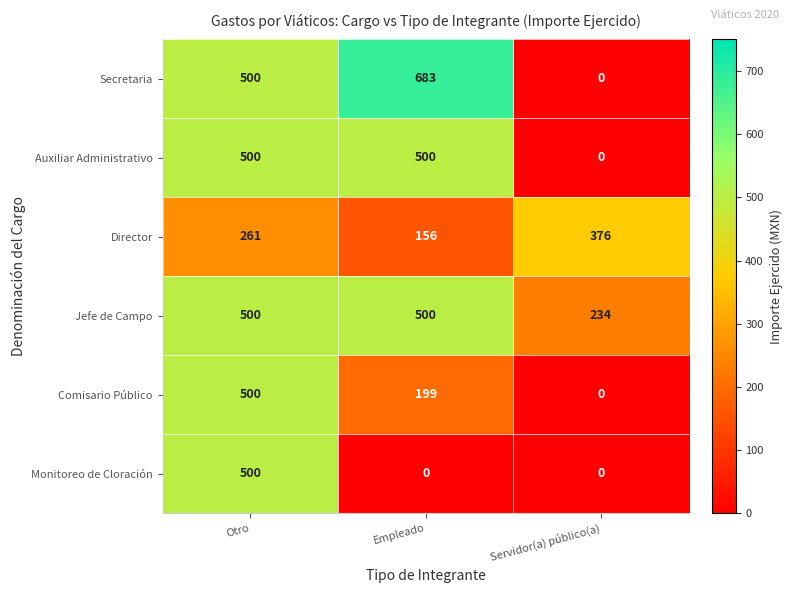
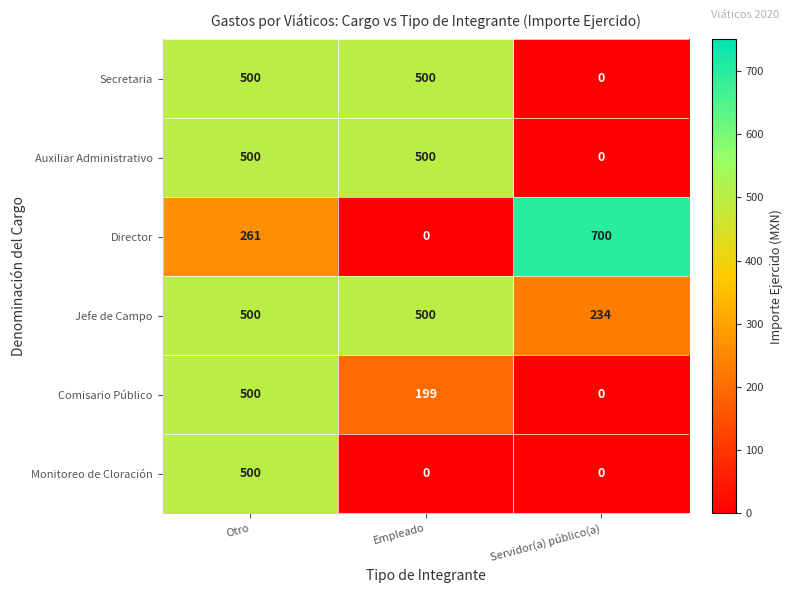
Secretaria, Empleado: 683 -> 500
Director, Empleado: 156 -> 0
Director, Servidor(a) público(a): 376 -> 700
